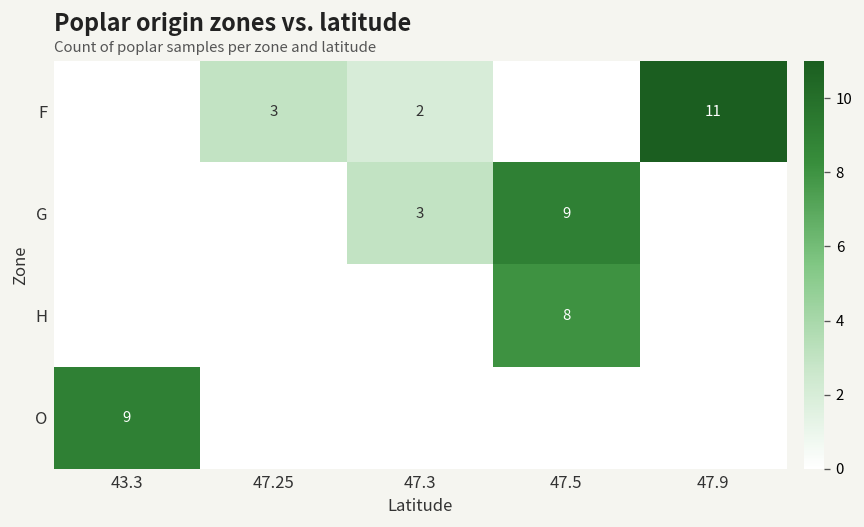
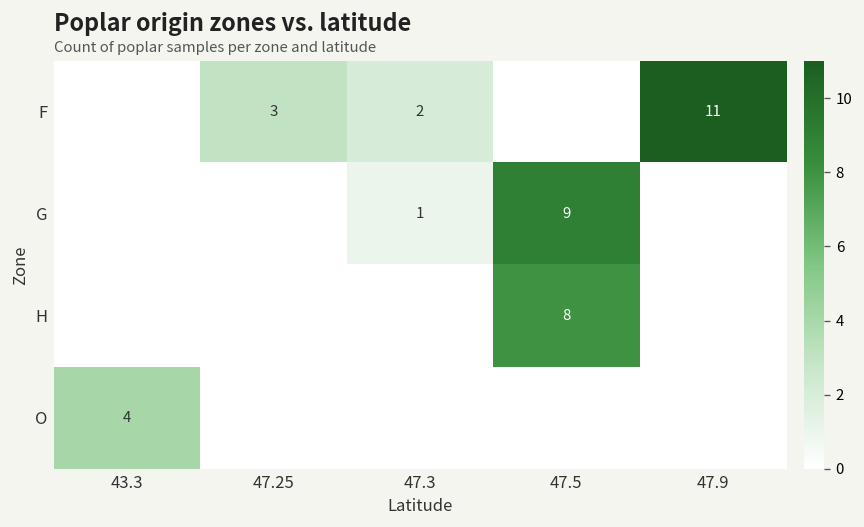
G, 47.3: 3 -> 1
O, 43.3: 9 -> 4
